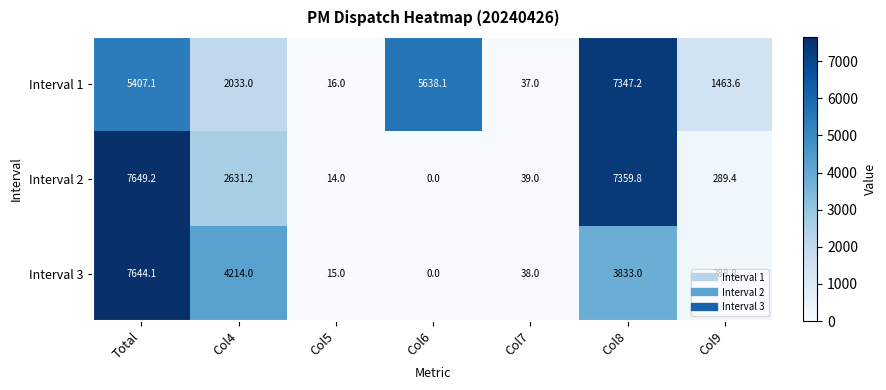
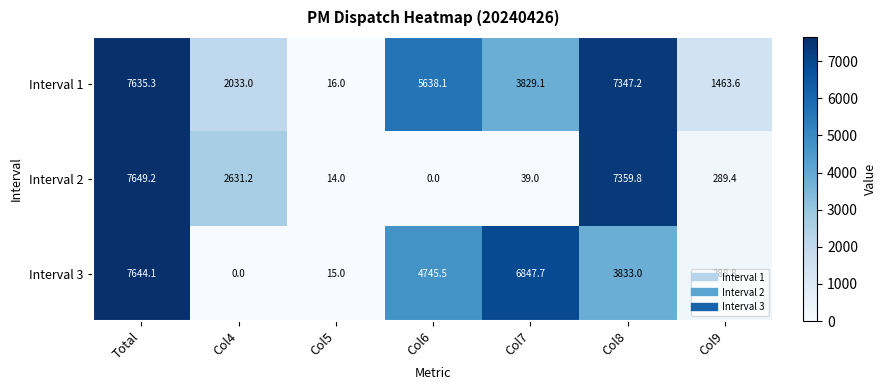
Interval 1, Total: 5407.1 -> 7635.3
Interval 1, Col7: 37.0 -> 3829.1
Interval 3, Col4: 4214.0 -> 0.0
Interval 3, Col6: 0.0 -> 4745.5
Interval 3, Col7: 38.0 -> 6847.7
